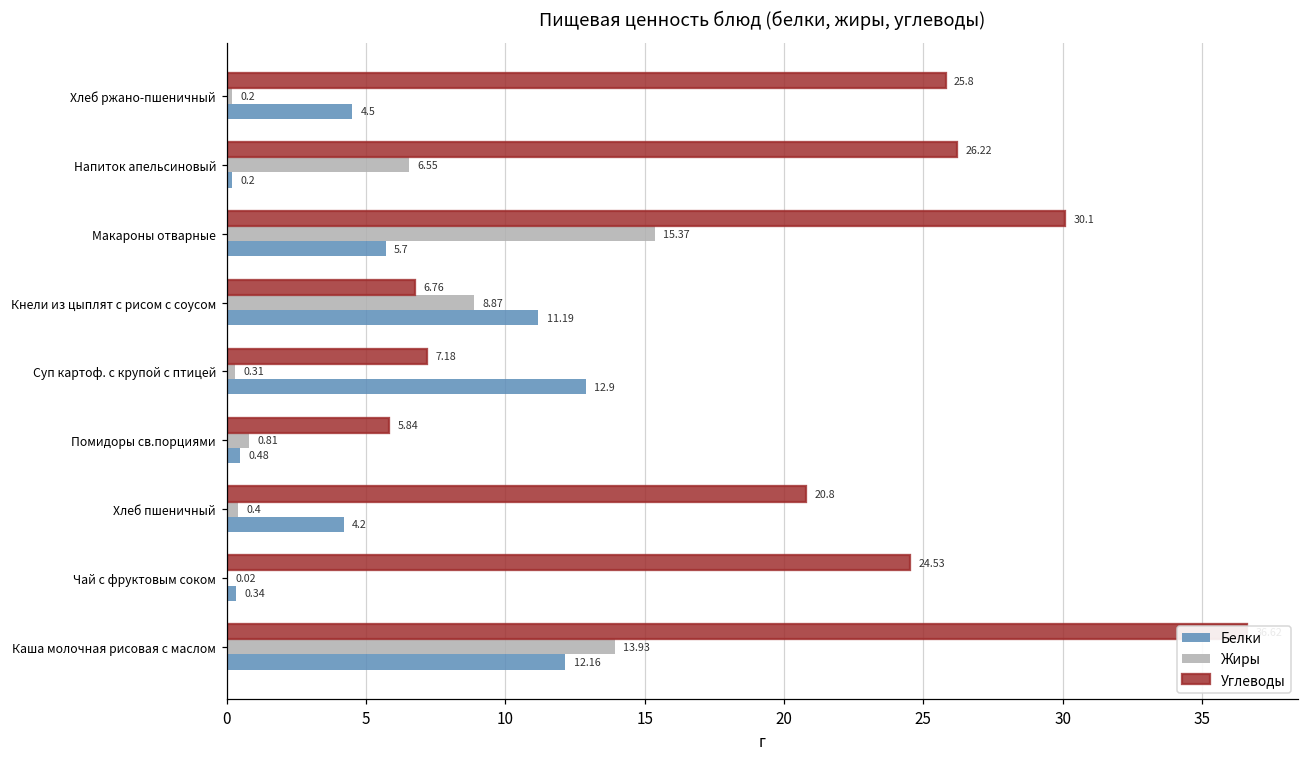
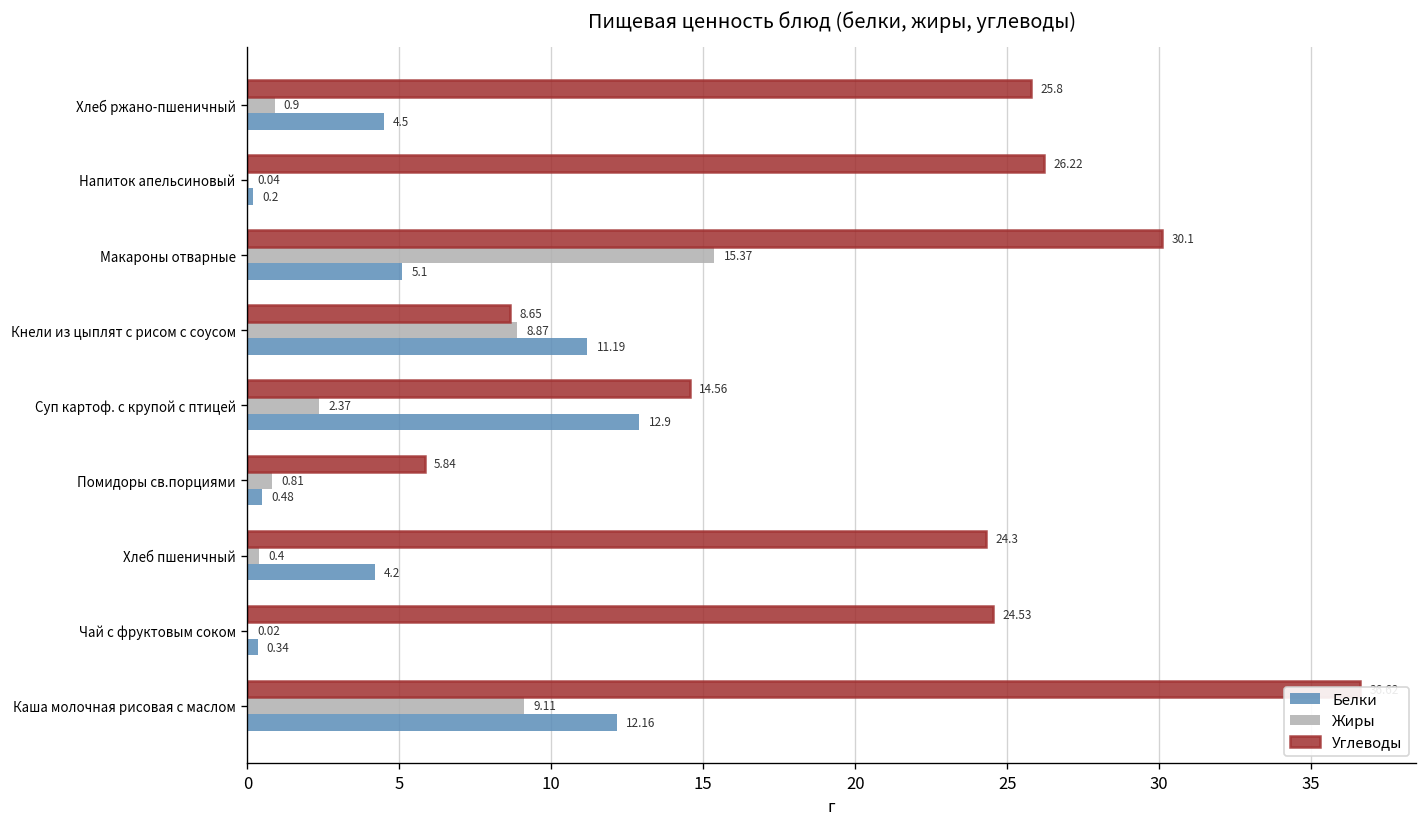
Жиры, Хлеб ржано-пшеничный: 0.2 -> 0.9
Жиры, Напиток апельсиновый: 6.55 -> 0.04
Белки, Макароны отварные: 5.7 -> 5.1
Углеводы, Кнели из цыплят с рисом с соусом: 6.76 -> 8.65
Углеводы, Суп картоф. с крупой с птицей: 7.18 -> 14.56
Жиры, Суп картоф. с крупой с птицей: 0.31 -> 2.37
Углеводы, Хлеб пшеничный: 20.8 -> 24.3
Жиры, Каша молочная рисовая с маслом: 13.93 -> 9.11
